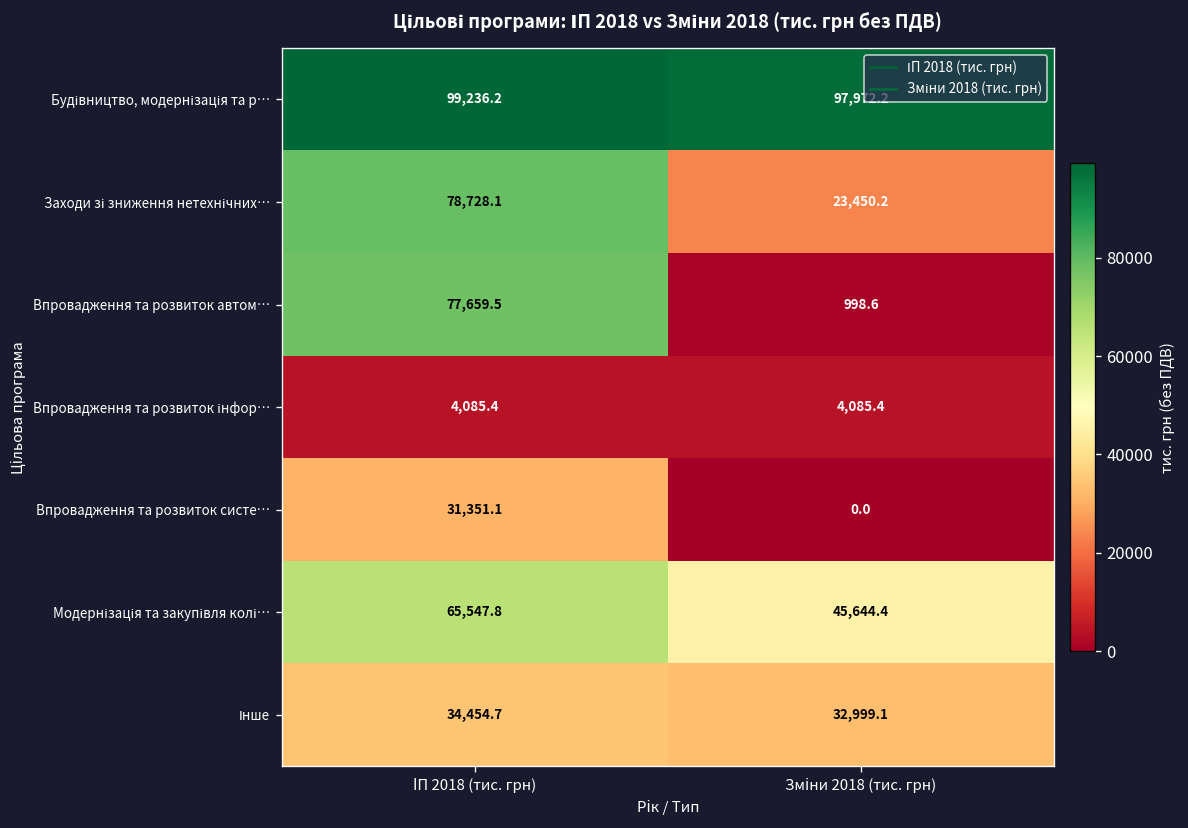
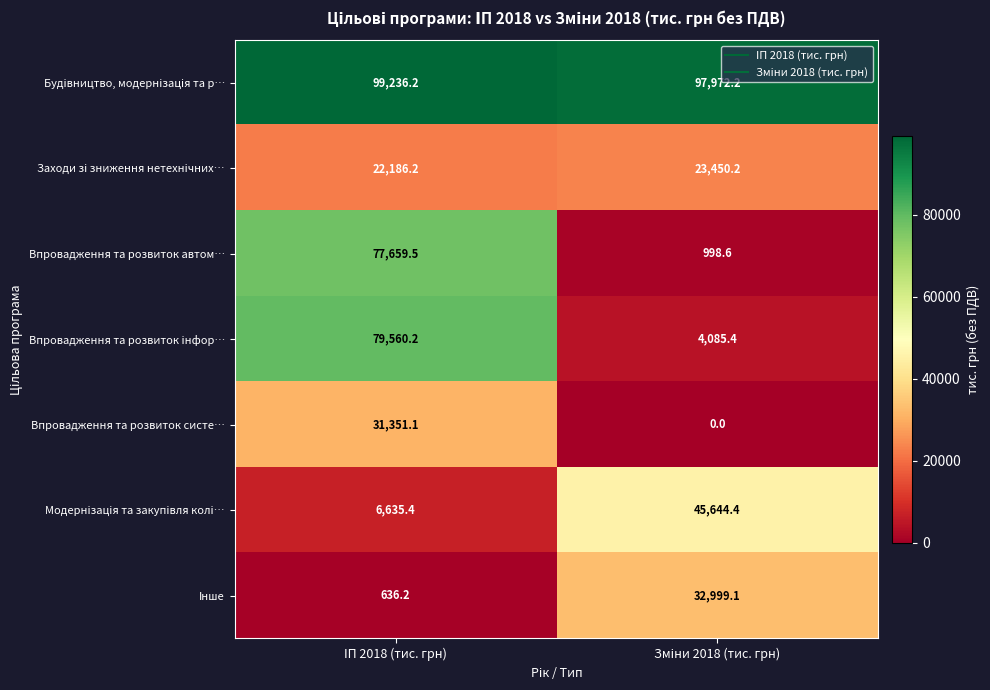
Заходи зі зниження нетехнічних…, ІП 2018 (тис. грн): 78,728.1 -> 22,186.2
Впровадження та розвиток інфор…, ІП 2018 (тис. грн): 4,085.4 -> 79,560.2
Модернізація та закупівля колі…, ІП 2018 (тис. грн): 65,547.8 -> 6,635.4
Інше, ІП 2018 (тис. грн): 34,454.7 -> 636.2
